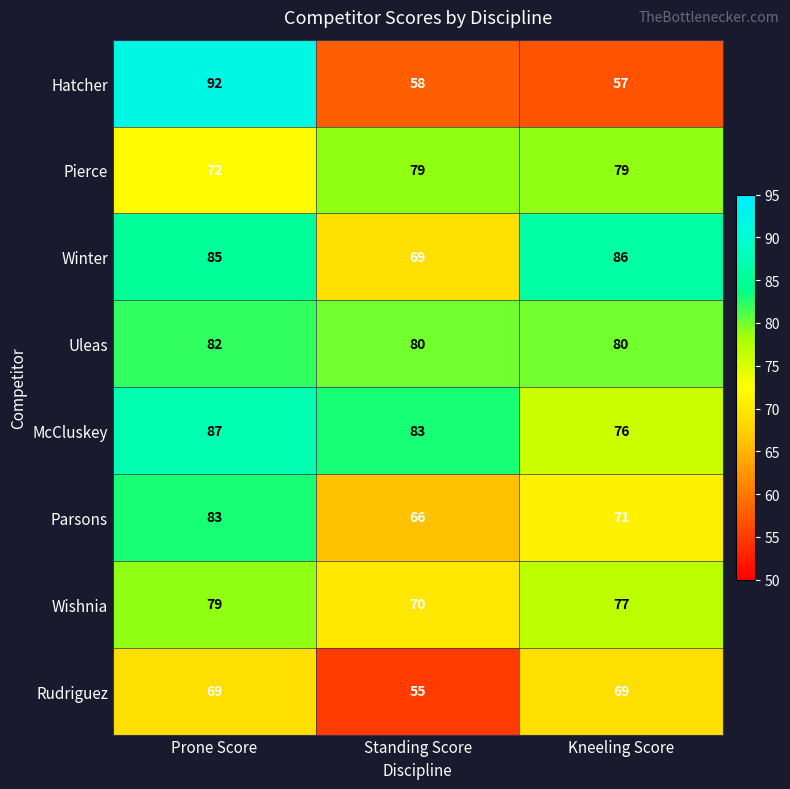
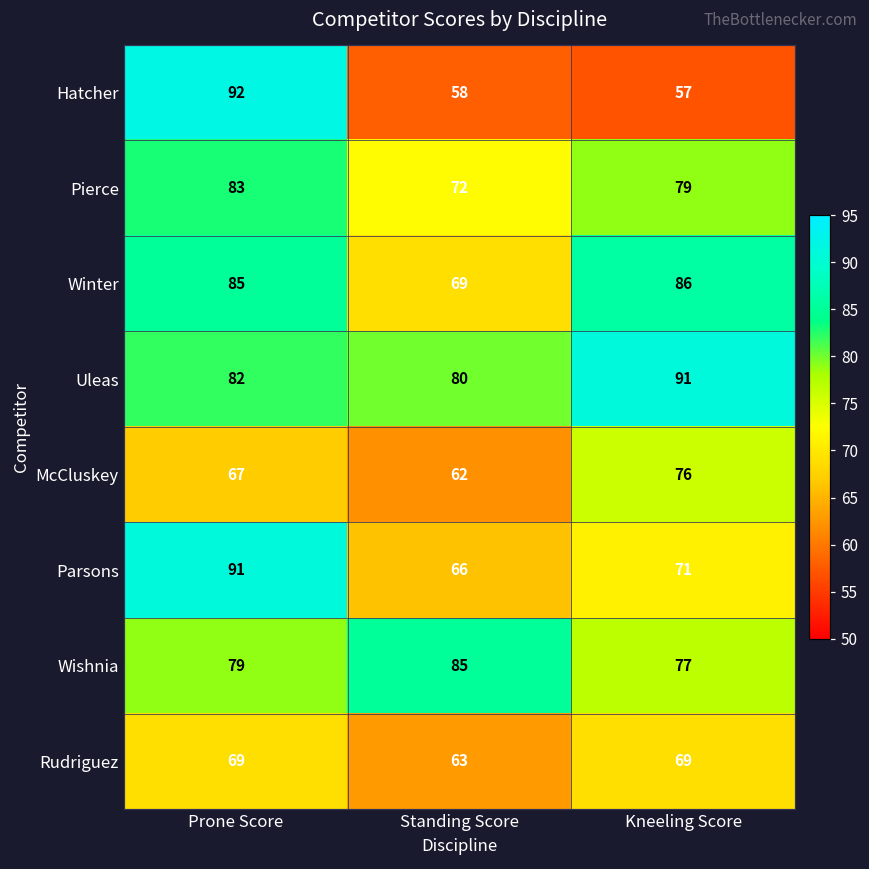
Pierce, Prone Score: 72 -> 83
Pierce, Standing Score: 79 -> 72
Uleas, Kneeling Score: 80 -> 91
McCluskey, Prone Score: 87 -> 67
McCluskey, Standing Score: 83 -> 62
Parsons, Prone Score: 83 -> 91
Wishnia, Standing Score: 70 -> 85
Rudriguez, Standing Score: 55 -> 63
